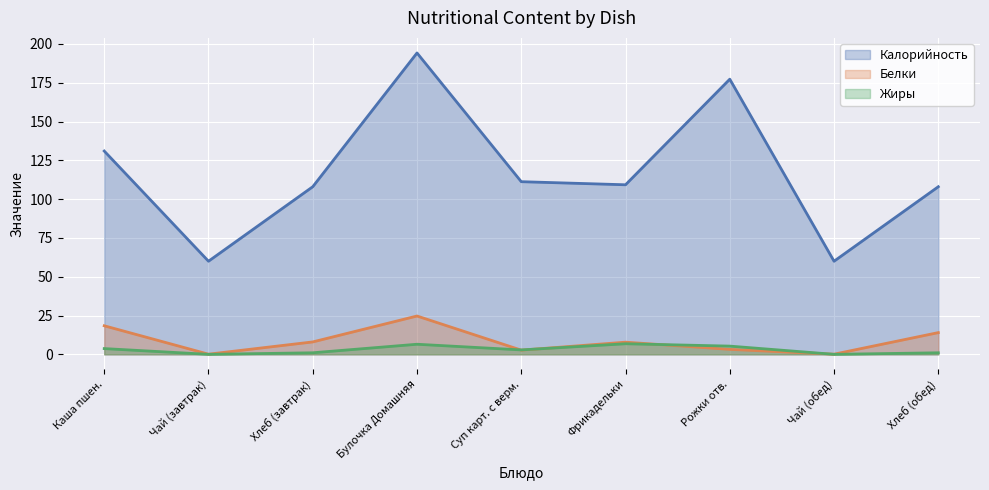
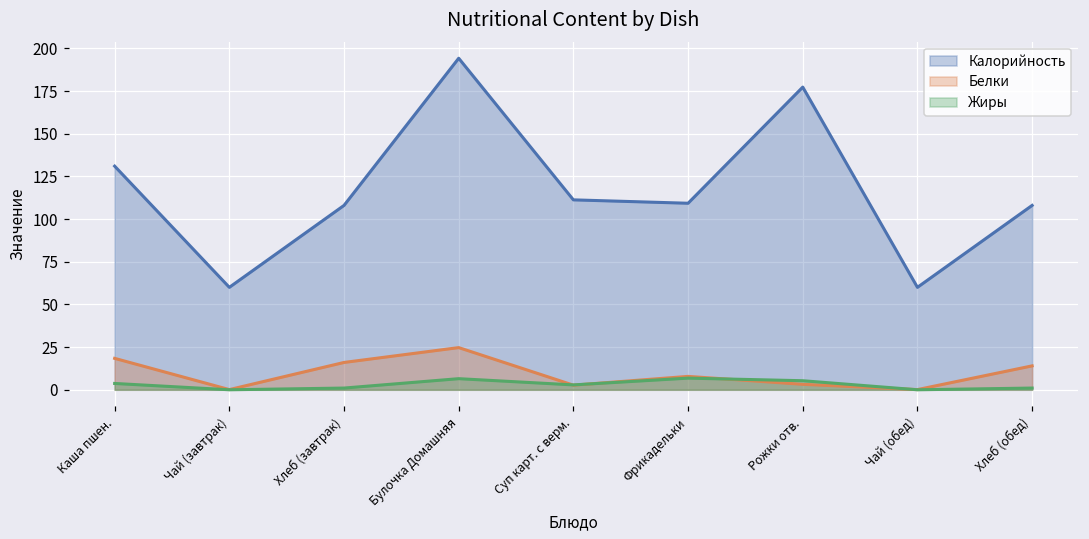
Белки, Хлеб (завтрак): 8 -> 16
